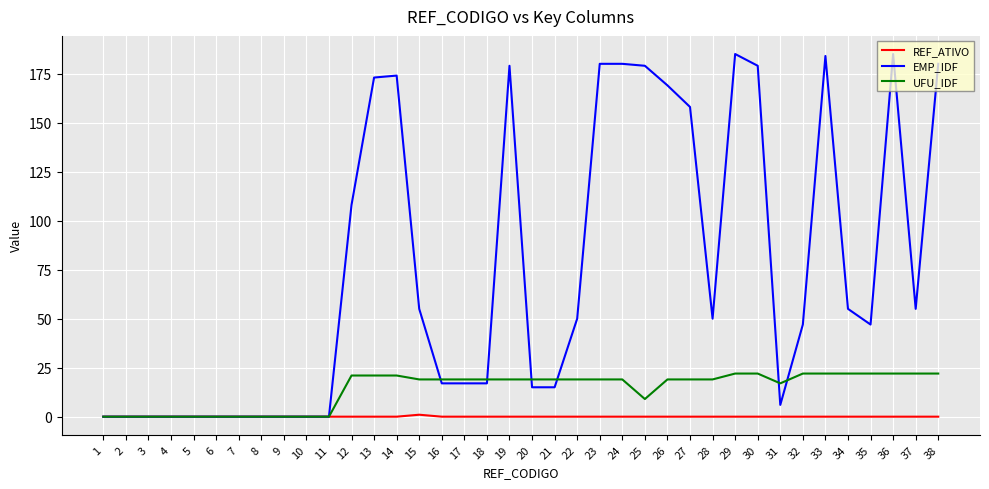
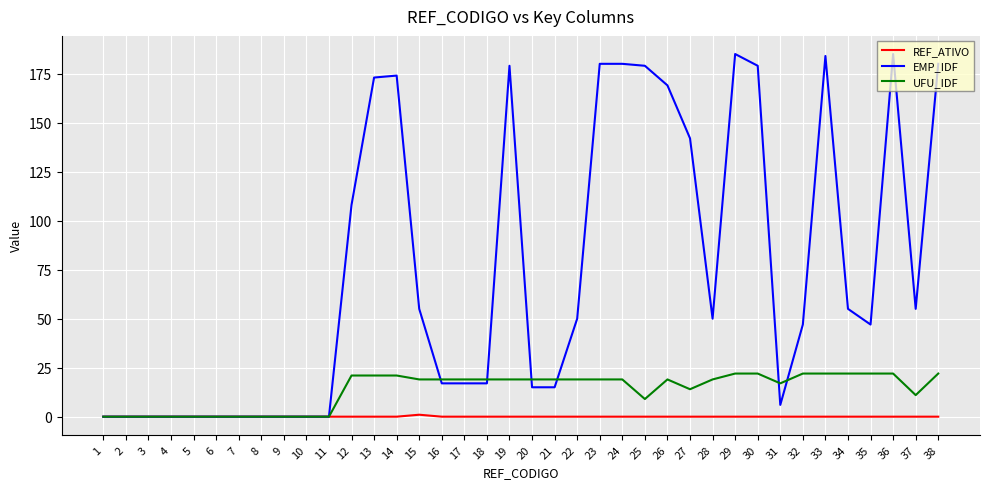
EMP_IDF, 27: 158 -> 142
UFU_IDF, 27: 19 -> 14
UFU_IDF, 37: 22 -> 11
